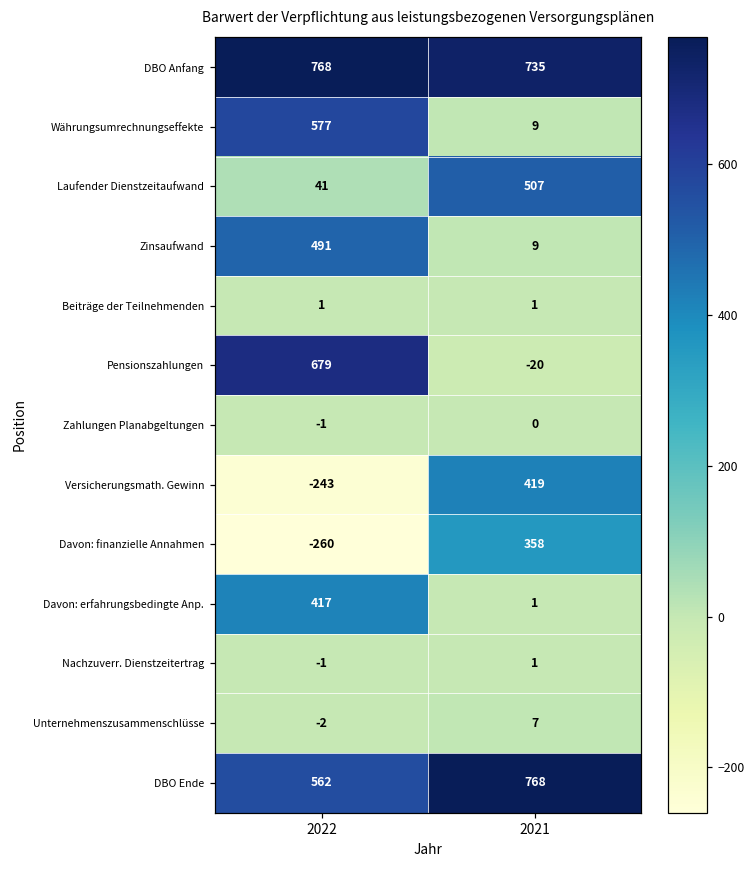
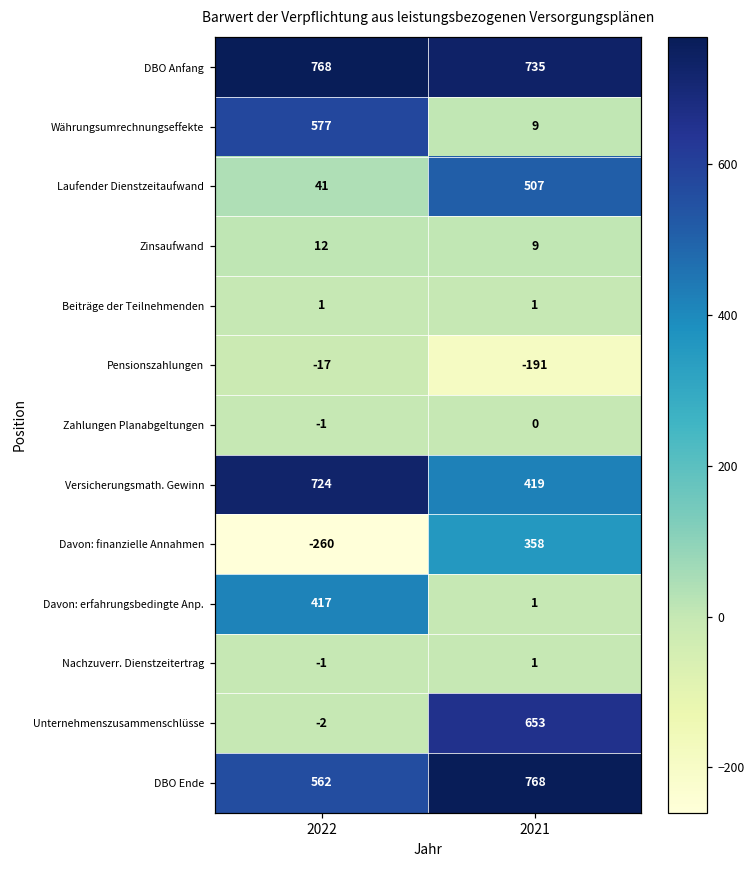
Zinsaufwand, 2022: 491 -> 12
Pensionszahlungen, 2022: 679 -> -17
Pensionszahlungen, 2021: -20 -> -191
Versicherungsmath. Gewinn, 2022: -243 -> 724
Unternehmenszusammenschlüsse, 2021: 7 -> 653
